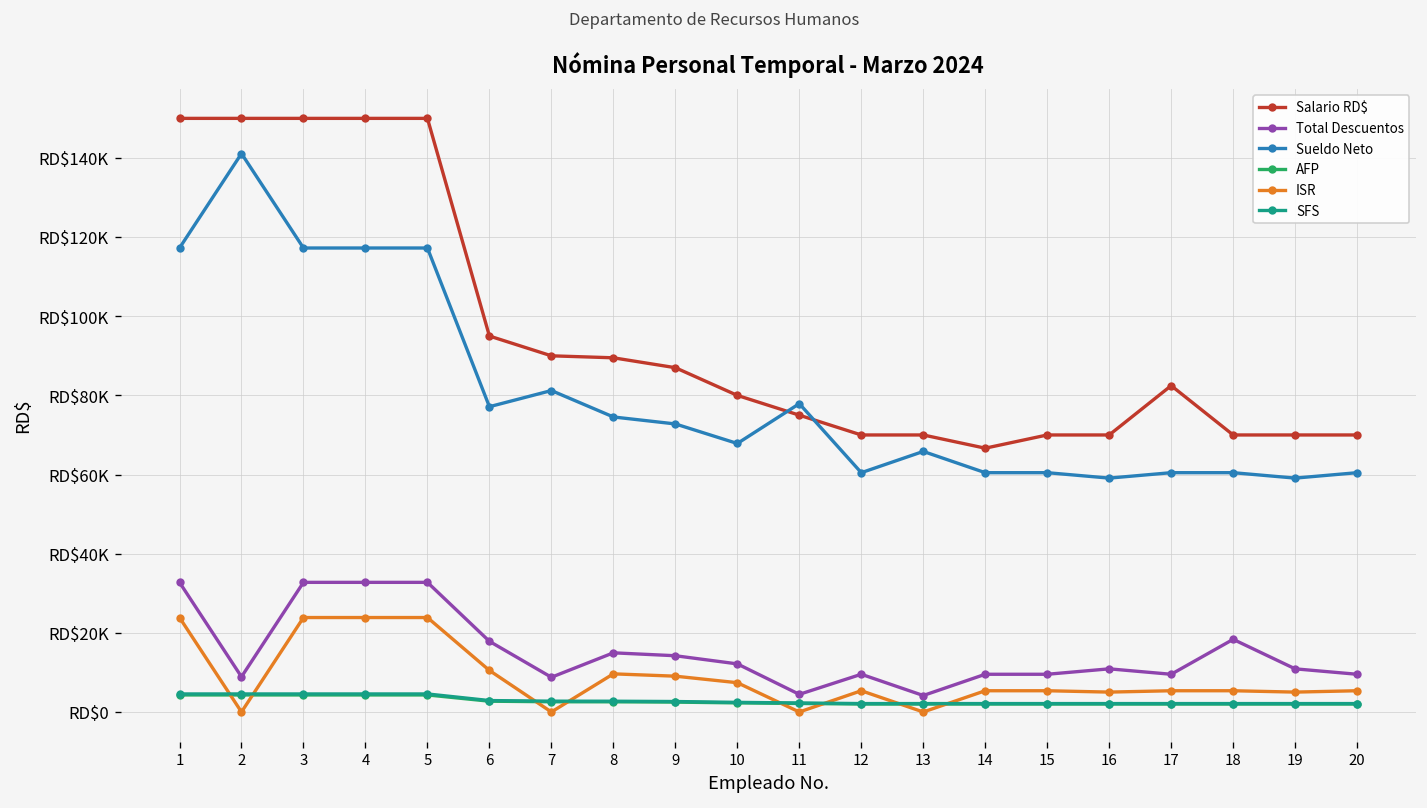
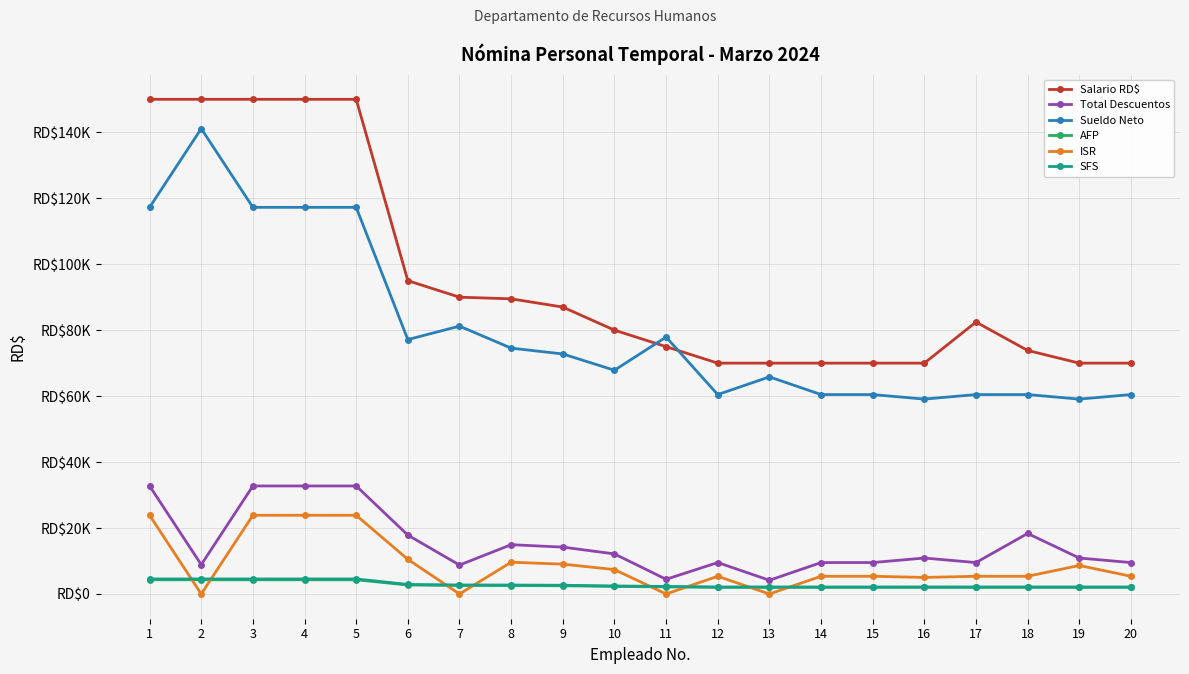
Salario RD$, 14: RD$67000 -> RD$70000
Salario RD$, 18: RD$70000 -> RD$74000
ISR, 19: RD$5000 -> RD$9000
